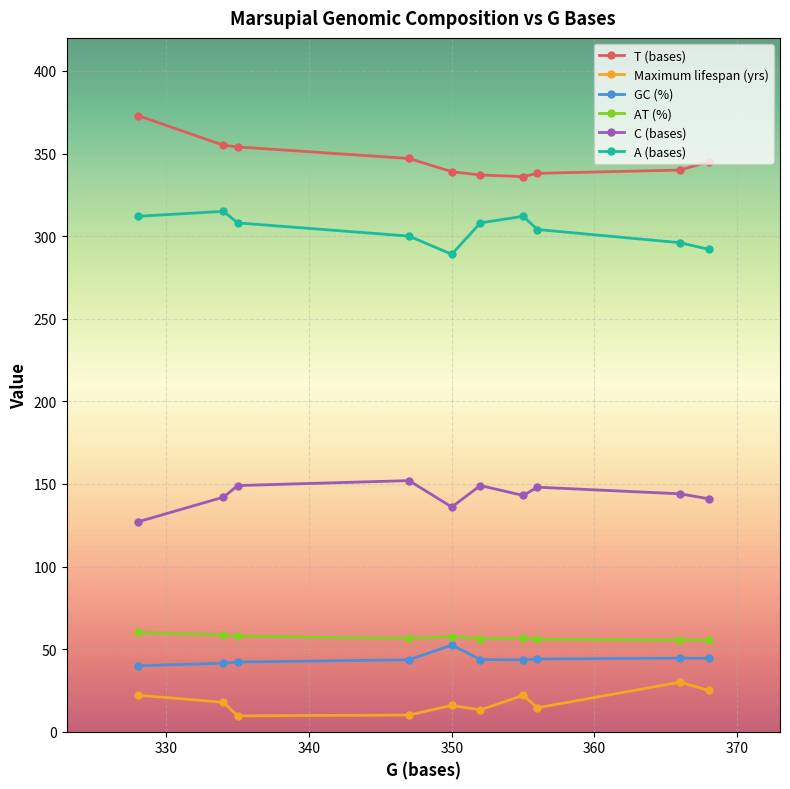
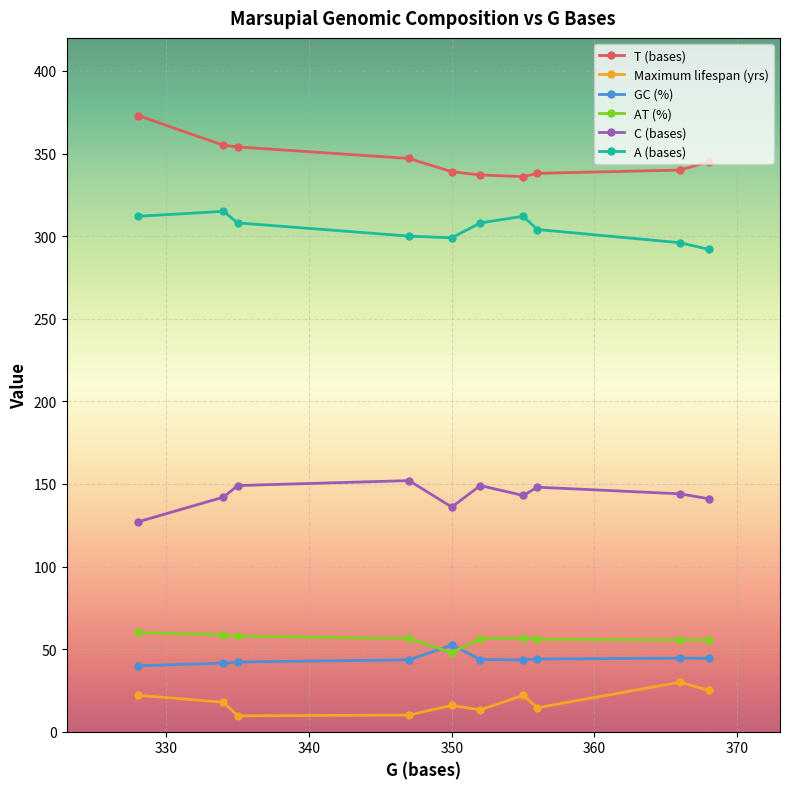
AT (%), 350: 58 -> 48
A (bases), 350: 289 -> 299
